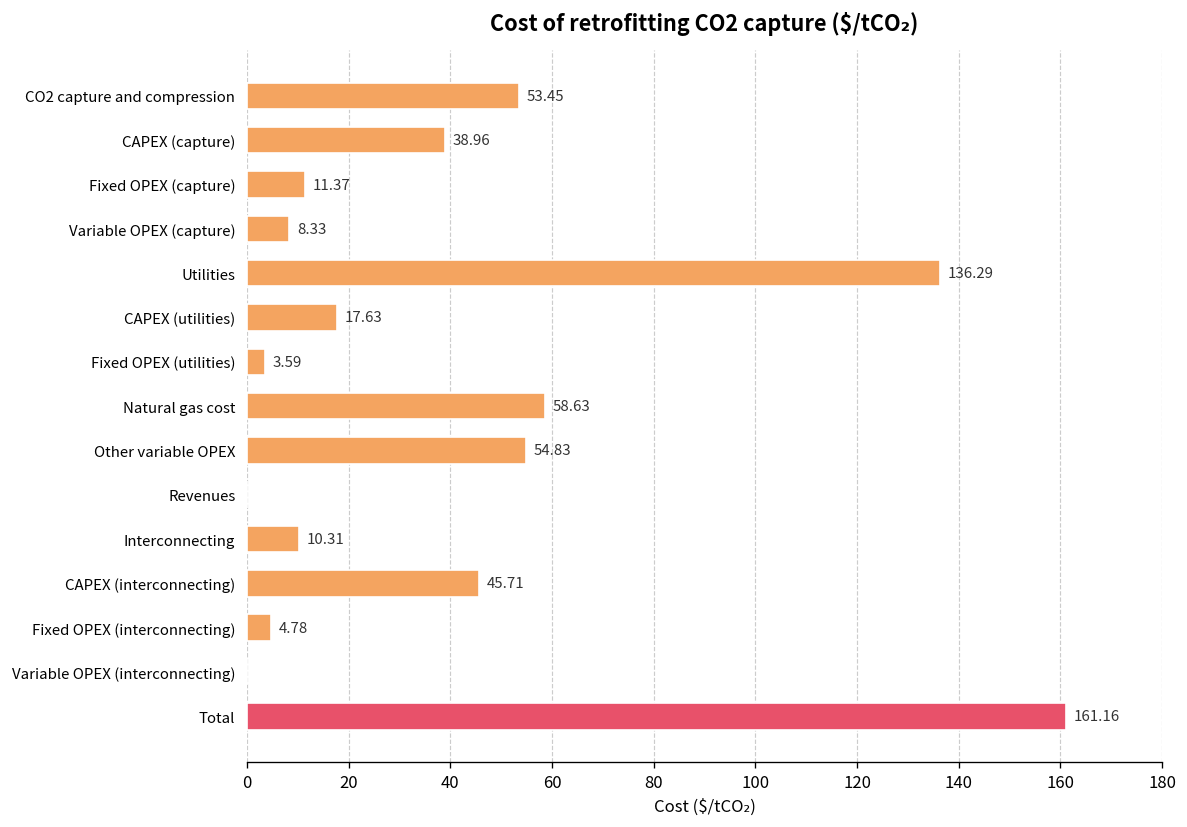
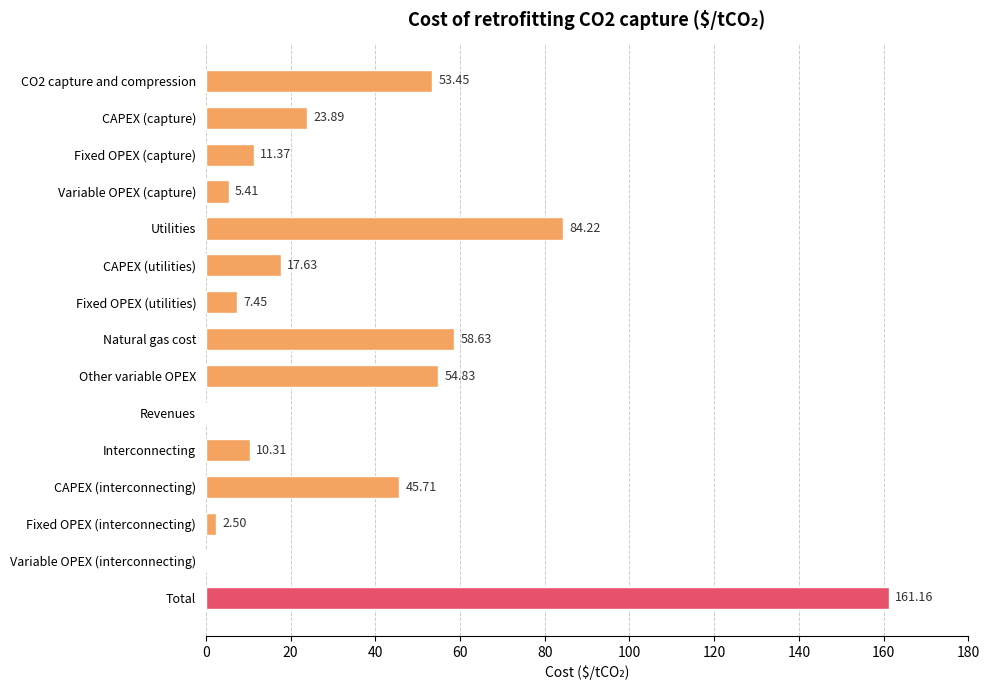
CAPEX (capture): 38.96 -> 23.89
Variable OPEX (capture): 8.33 -> 5.41
Utilities: 136.29 -> 84.22
Fixed OPEX (utilities): 3.59 -> 7.45
Fixed OPEX (interconnecting): 4.78 -> 2.50
